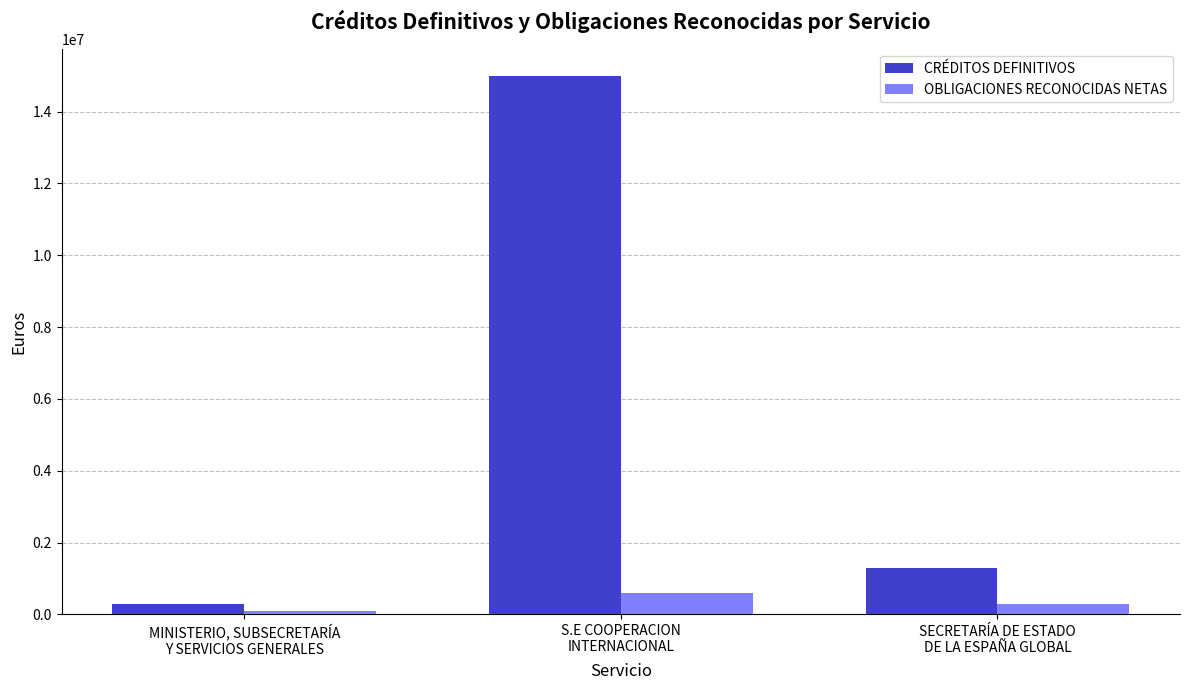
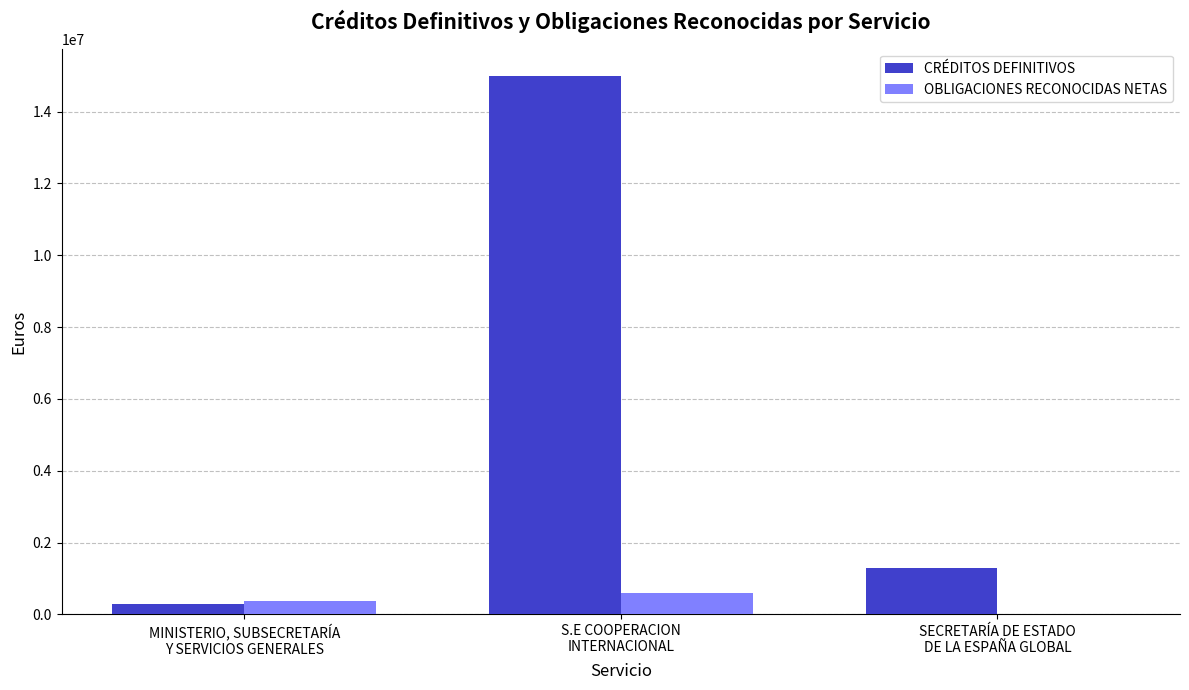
OBLIGACIONES RECONOCIDAS NETAS, MINISTERIO, SUBSECRETARÍA Y SERVICIOS GENERALES: 100000 -> 400000
OBLIGACIONES RECONOCIDAS NETAS, SECRETARÍA DE ESTADO DE LA ESPAÑA GLOBAL: 300000 -> 0
